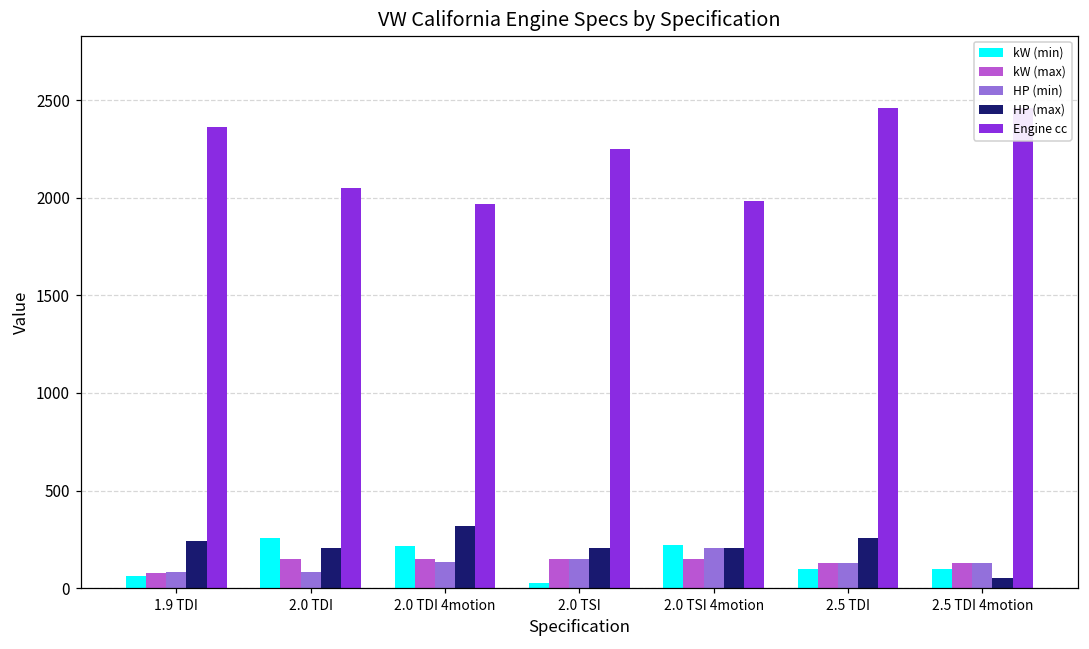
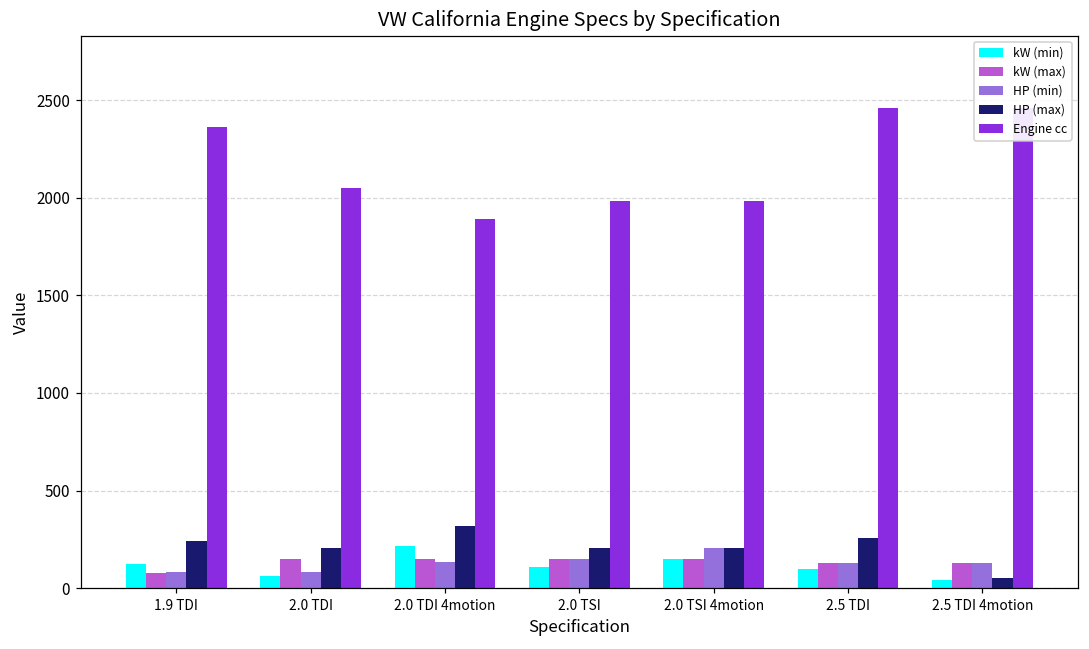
kW (min), 1.9 TDI: 60 -> 120
kW (min), 2.0 TDI: 260 -> 60
Engine cc, 2.0 TDI 4motion: 1970 -> 1890
kW (min), 2.0 TSI: 30 -> 110
Engine cc, 2.0 TSI: 2250 -> 1980
kW (min), 2.0 TSI 4motion: 220 -> 150
kW (min), 2.5 TDI 4motion: 100 -> 40
